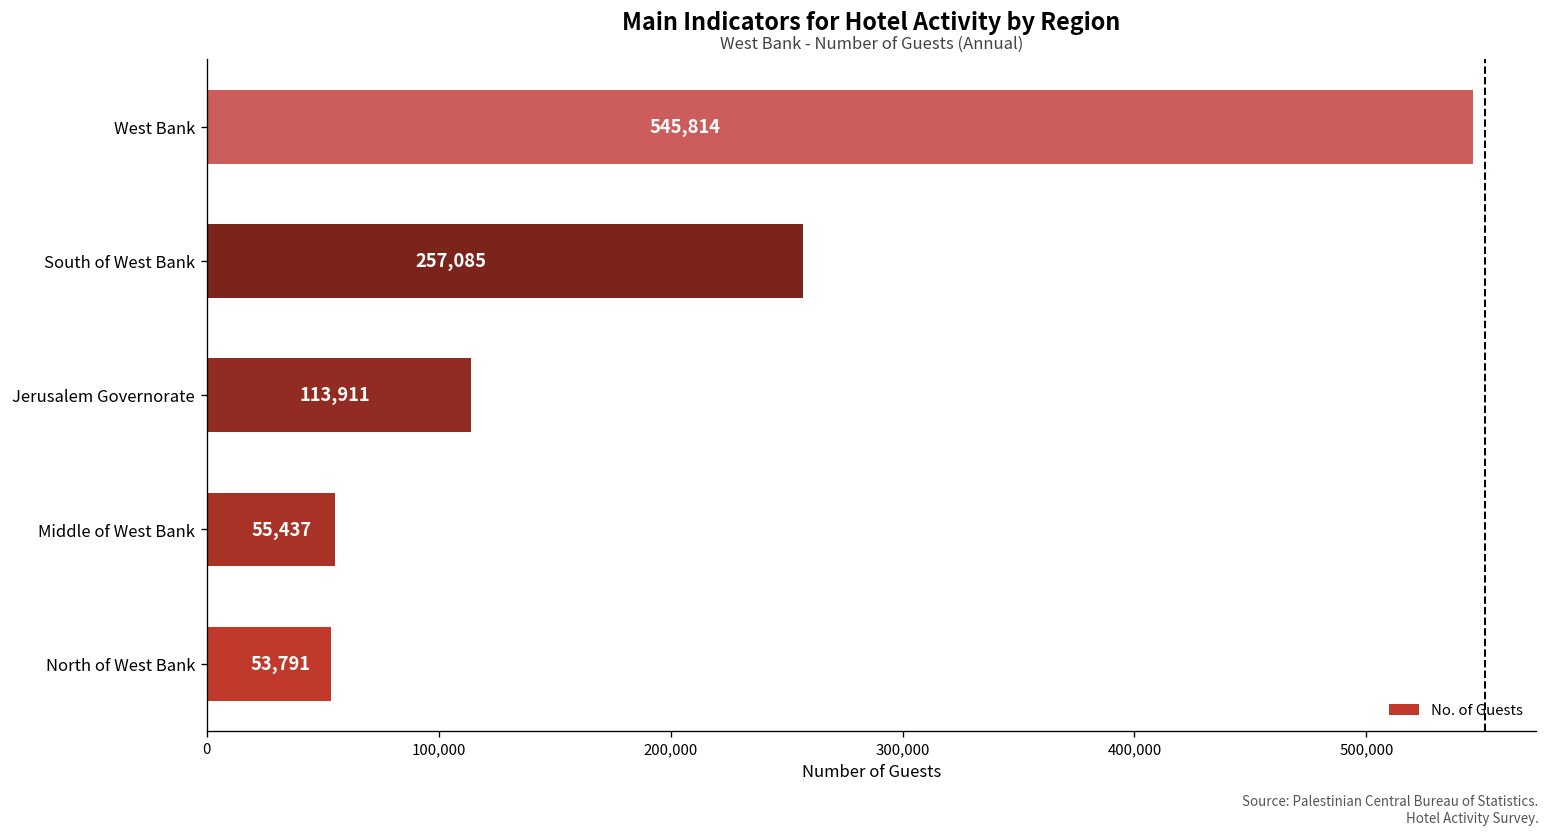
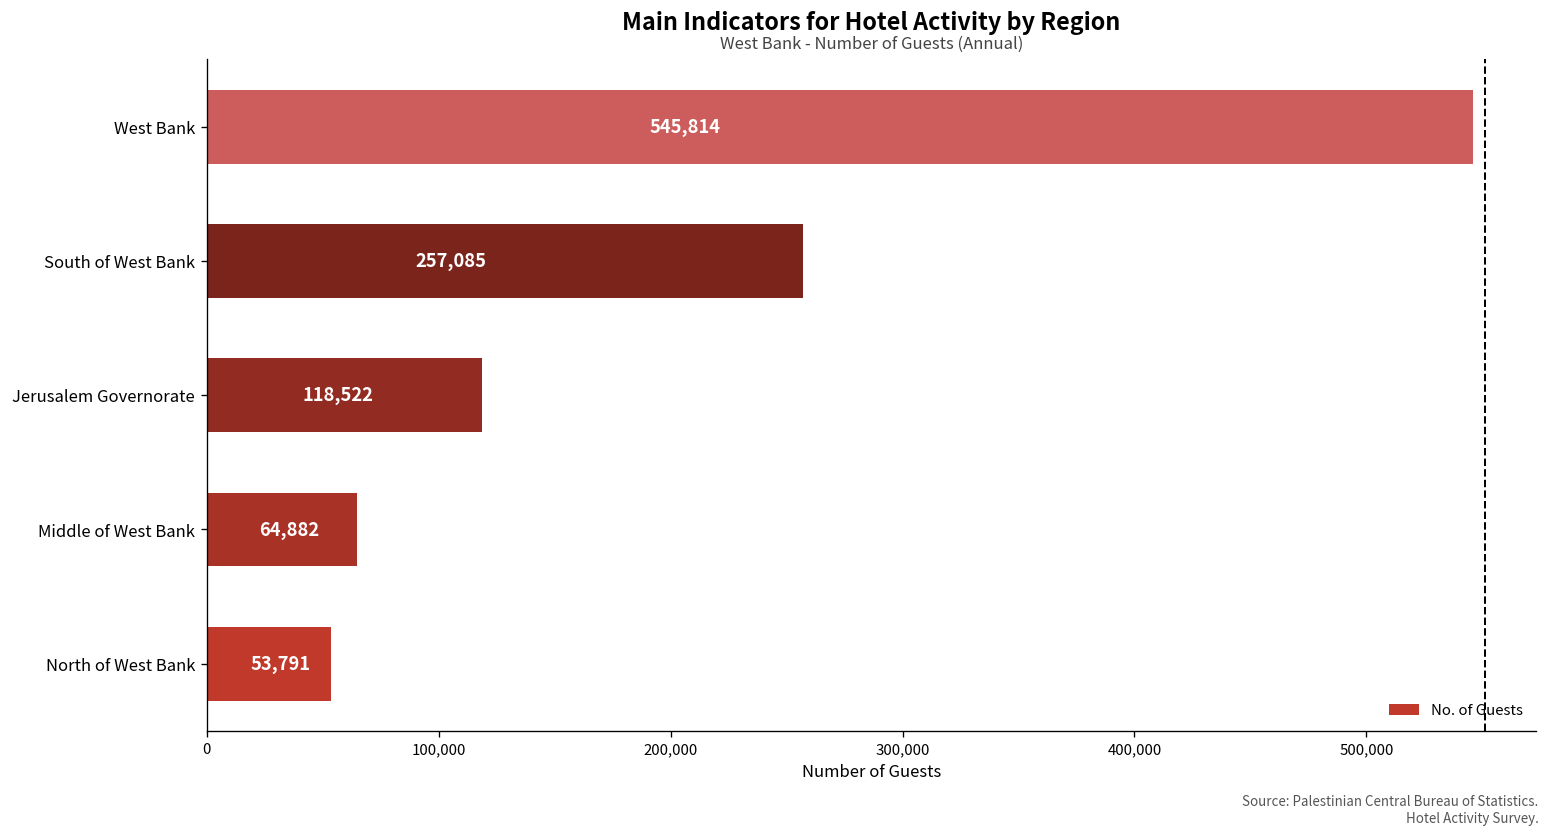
Jerusalem Governorate: 113,911 -> 118,522
Middle of West Bank: 55,437 -> 64,882
